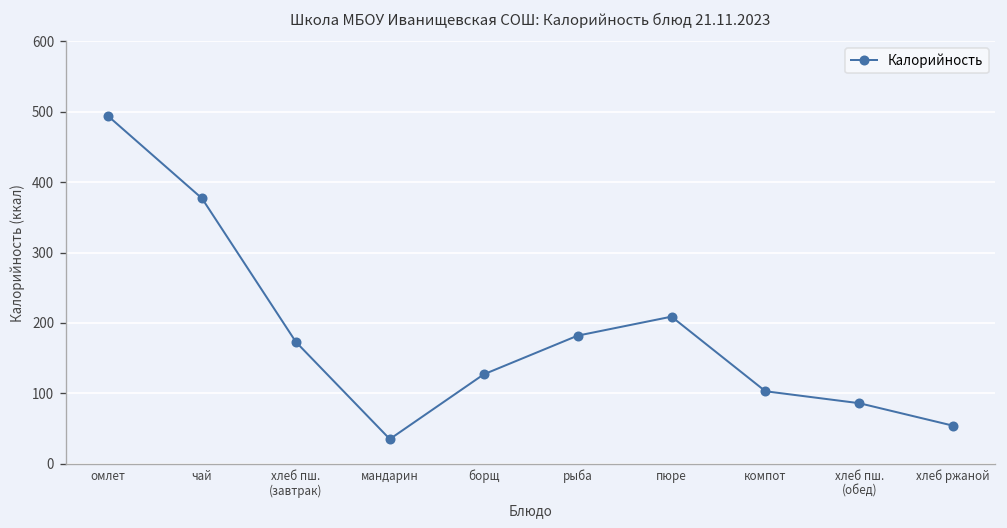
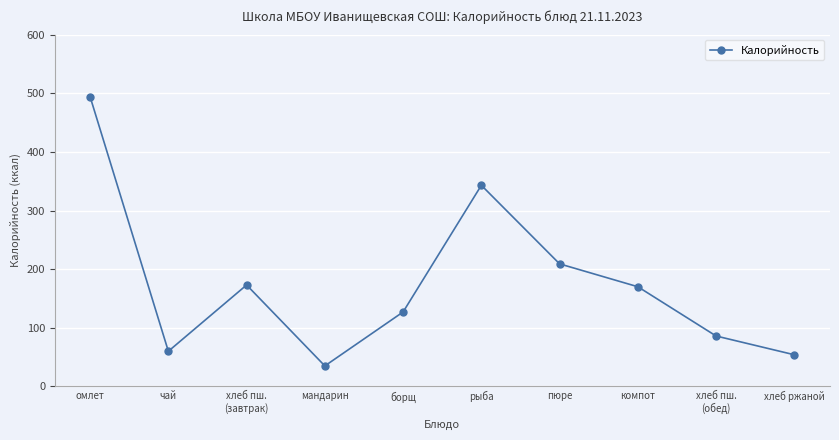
чай: 380 -> 60
рыба: 180 -> 340
компот: 100 -> 170
